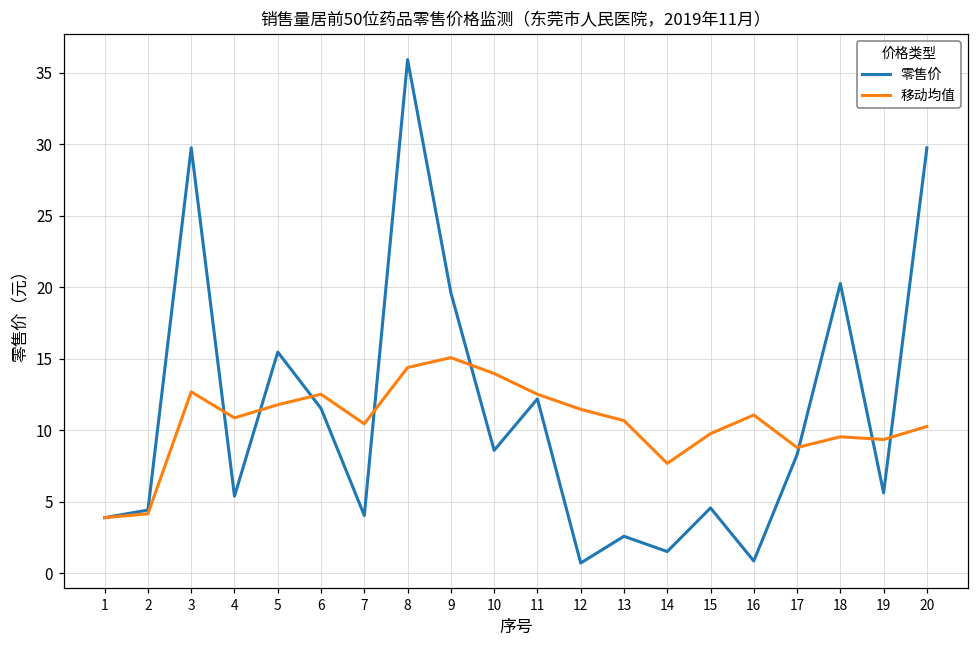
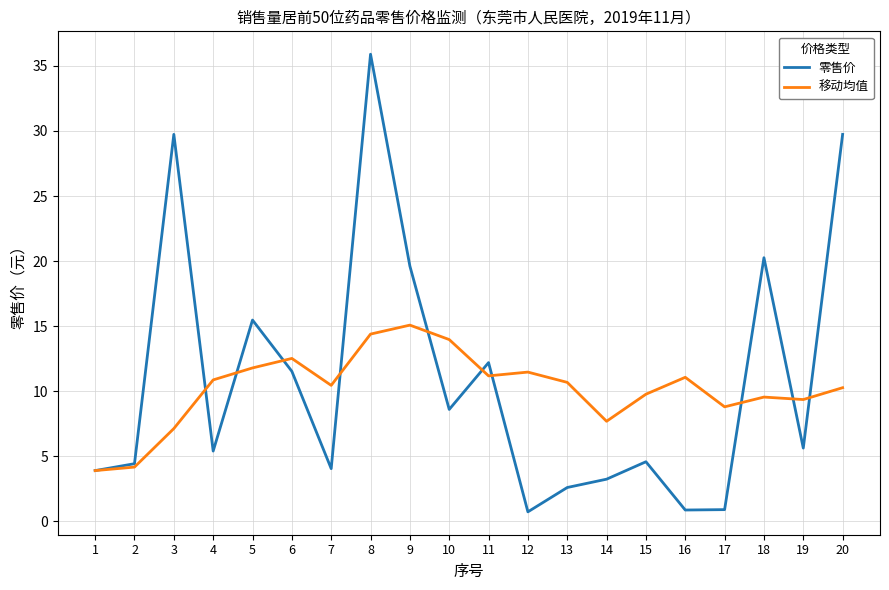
移动均值, 3: 12.7 -> 7.1
移动均值, 11: 12.5 -> 11.2
零售价, 14: 1.5 -> 3.2
零售价, 17: 8.3 -> 0.9
